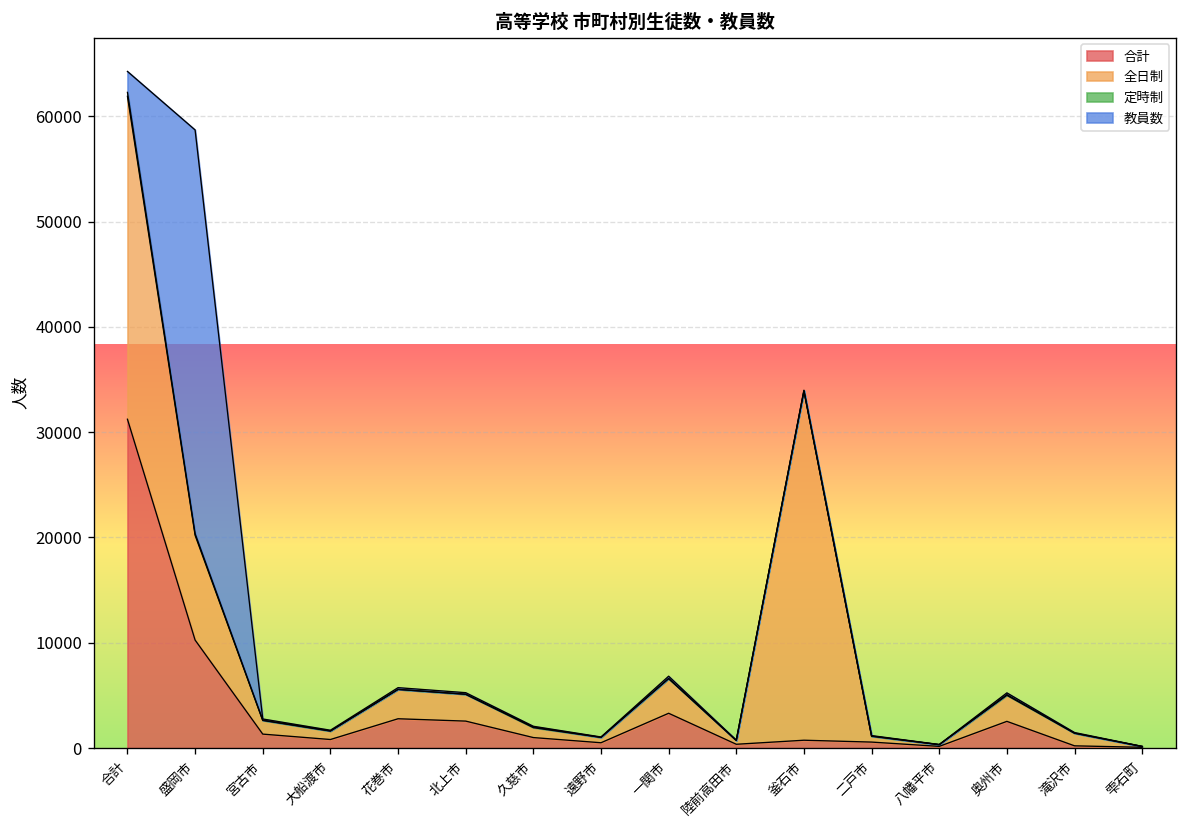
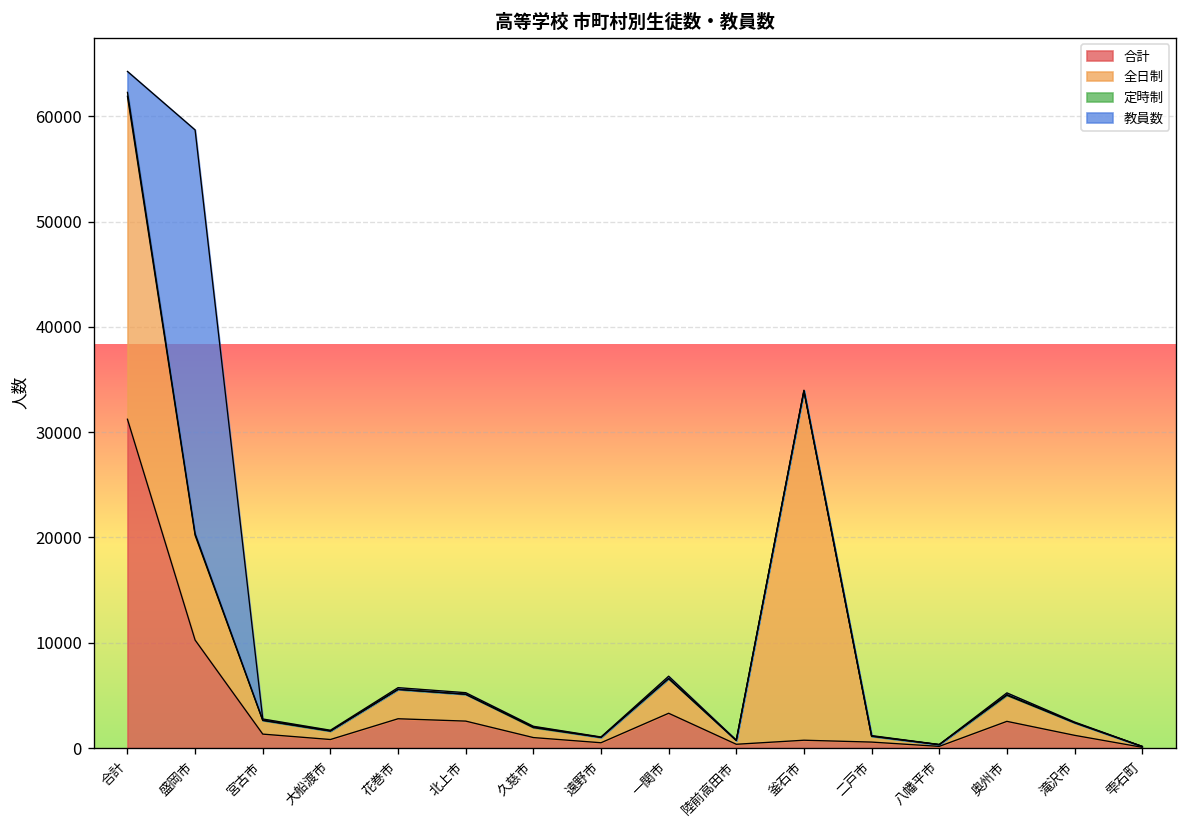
合計, 滝沢市: 0 -> 1000
